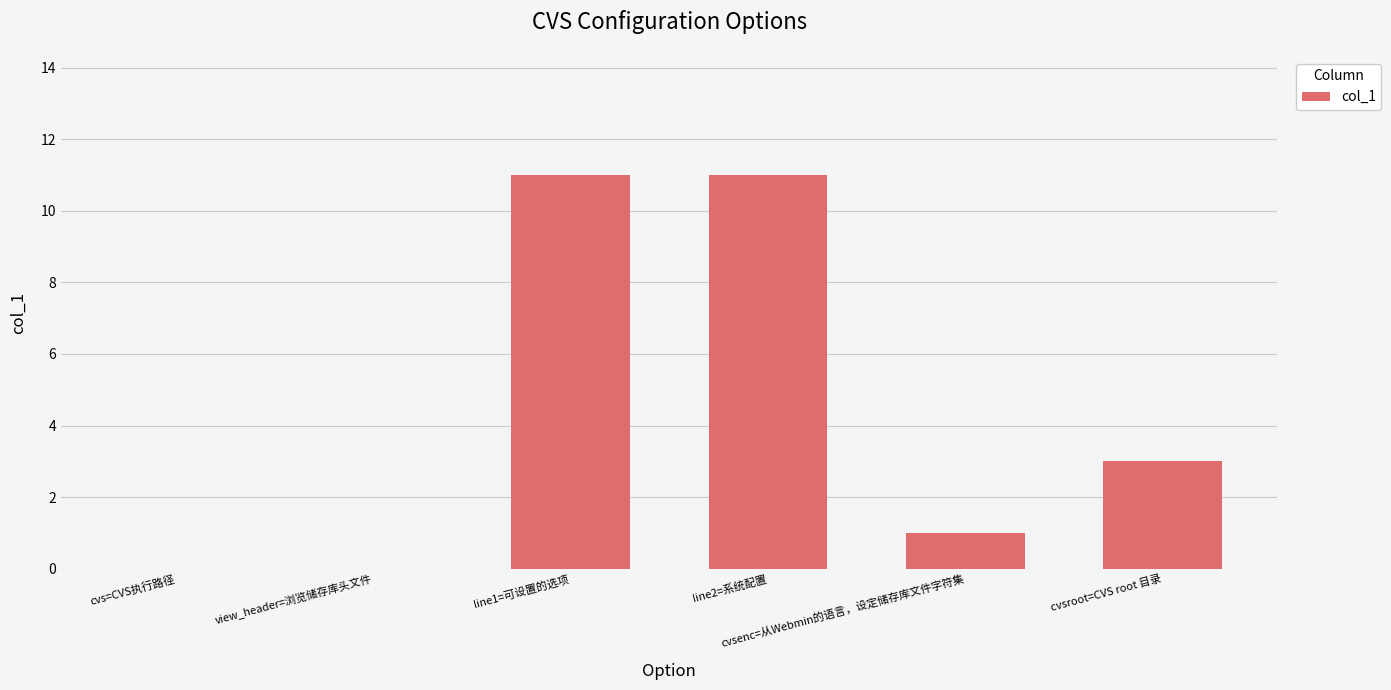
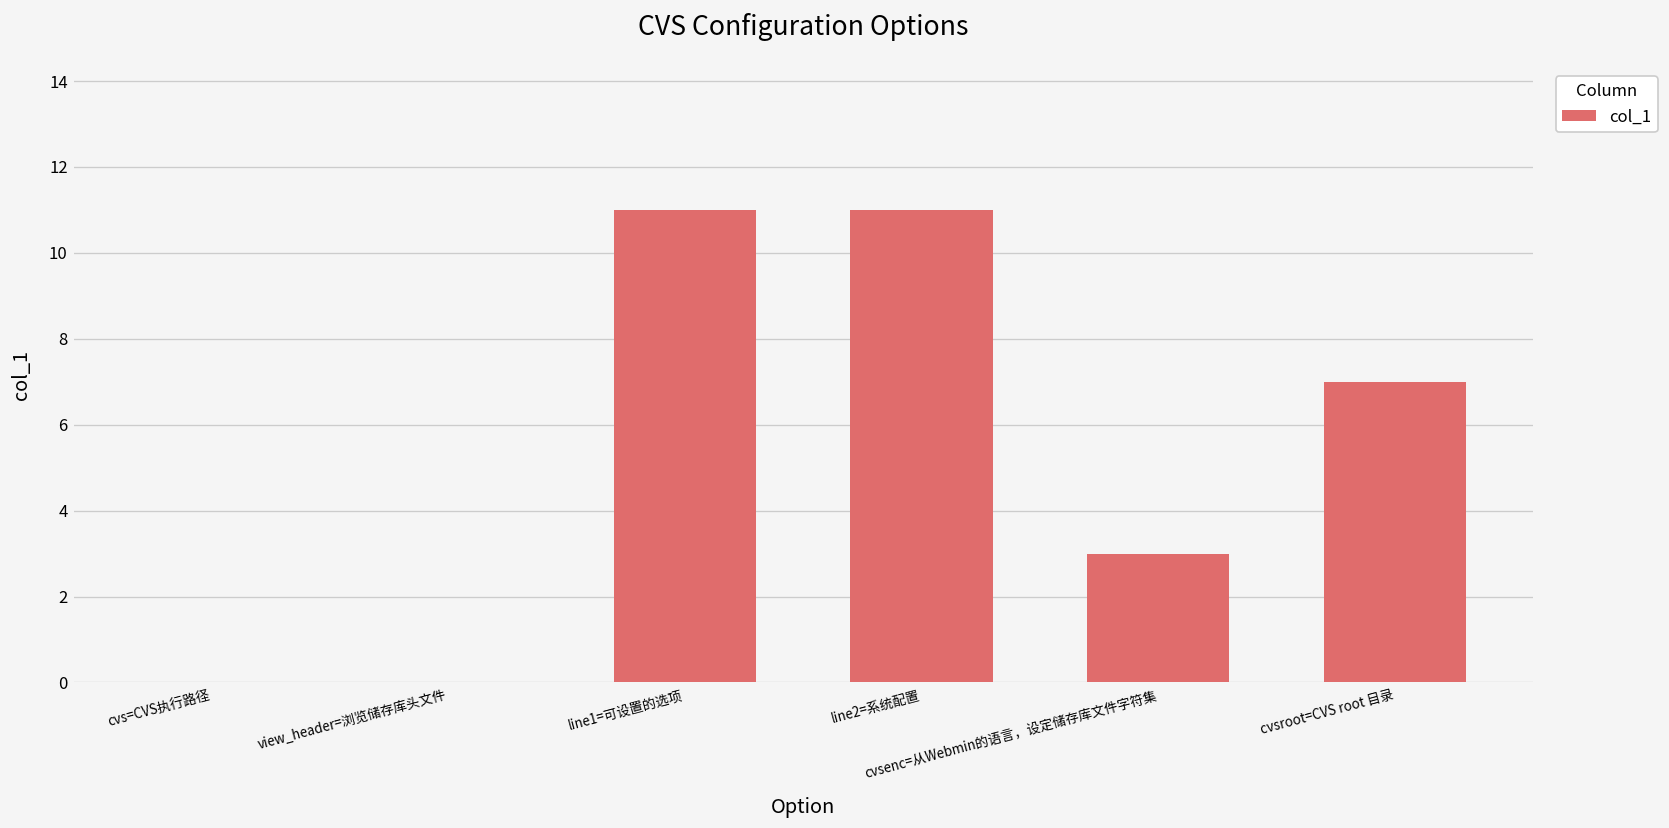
cvsenc=从Webmin的语言，设定储存库文件字符集: 1 -> 3
cvsroot=CVS root 目录: 3 -> 7
